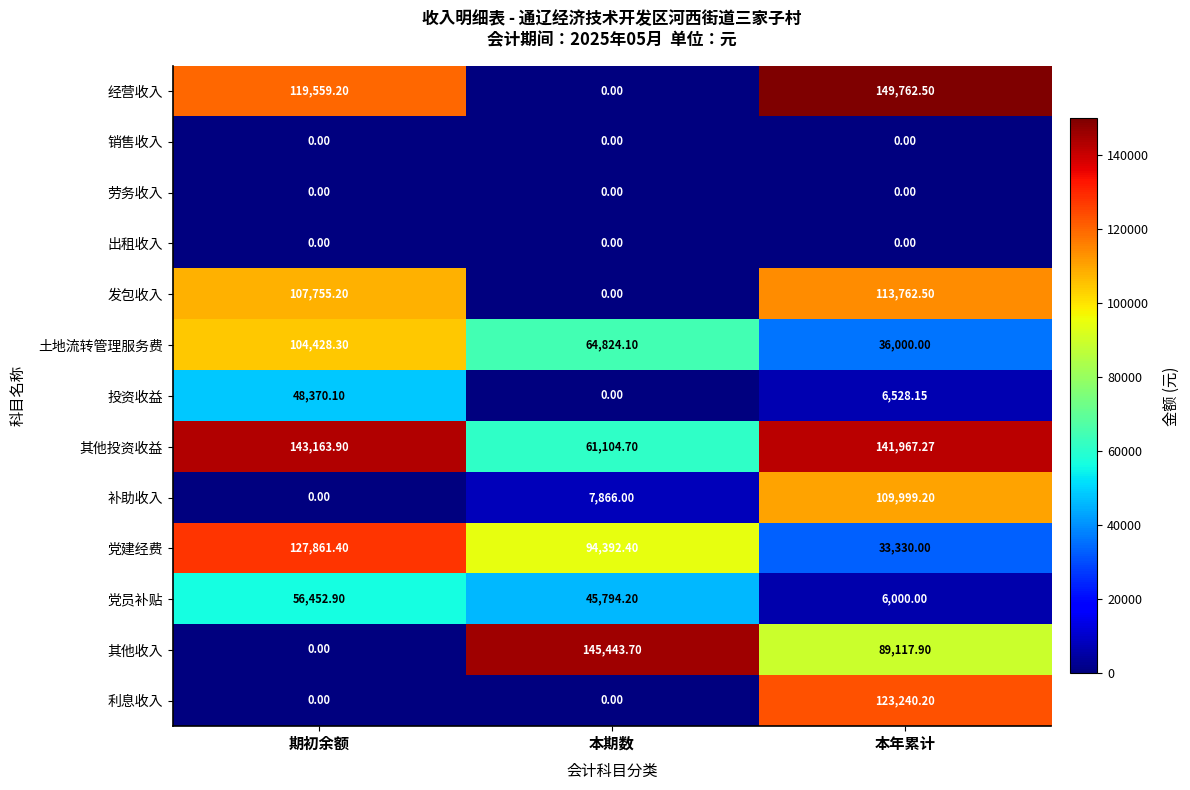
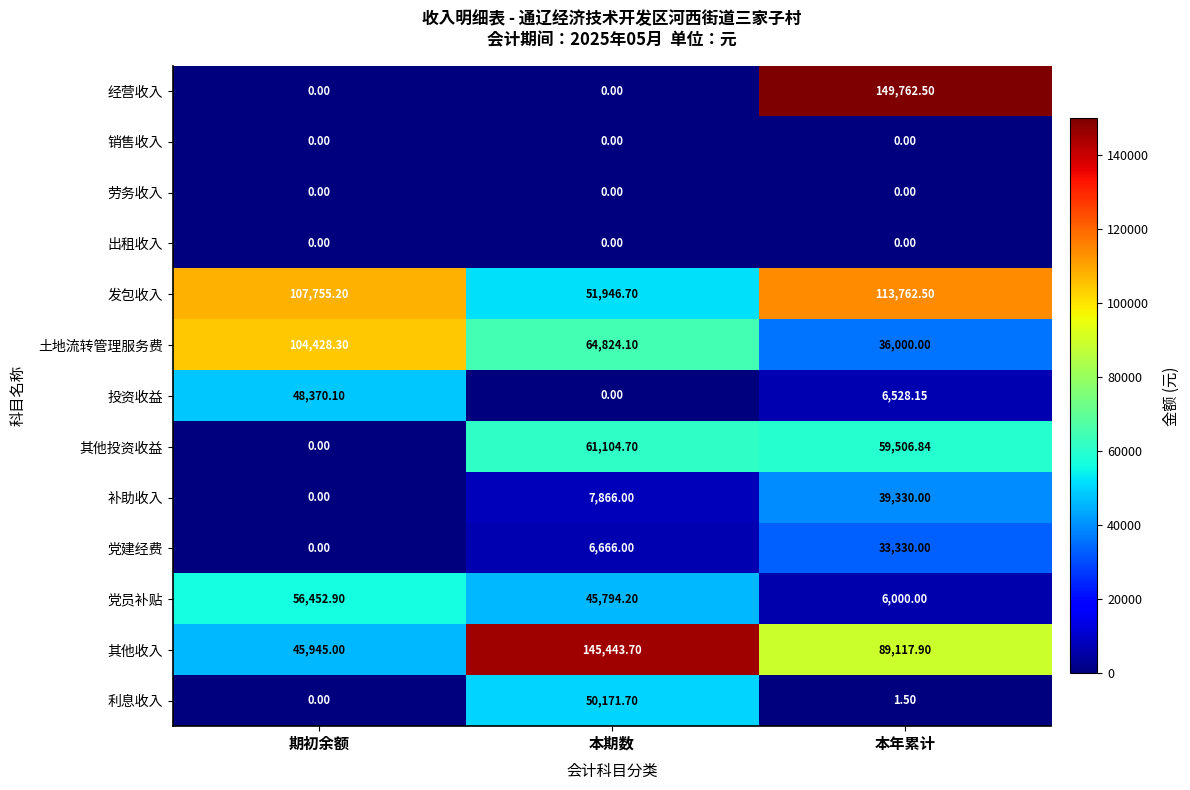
经营收入, 期初余额: 119,559.20 -> 0.00
发包收入, 本期数: 0.00 -> 51,946.70
其他投资收益, 期初余额: 143,163.90 -> 0.00
其他投资收益, 本年累计: 141,967.27 -> 59,506.84
补助收入, 本年累计: 109,999.20 -> 39,330.00
党建经费, 期初余额: 127,861.40 -> 0.00
党建经费, 本期数: 94,392.40 -> 6,666.00
其他收入, 期初余额: 0.00 -> 45,945.00
利息收入, 本期数: 0.00 -> 50,171.70
利息收入, 本年累计: 123,240.20 -> 1.50
